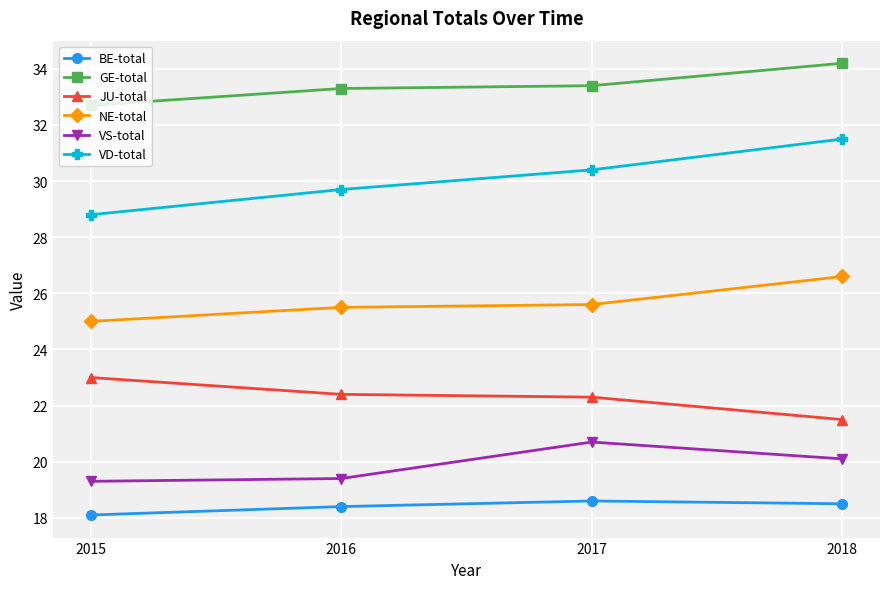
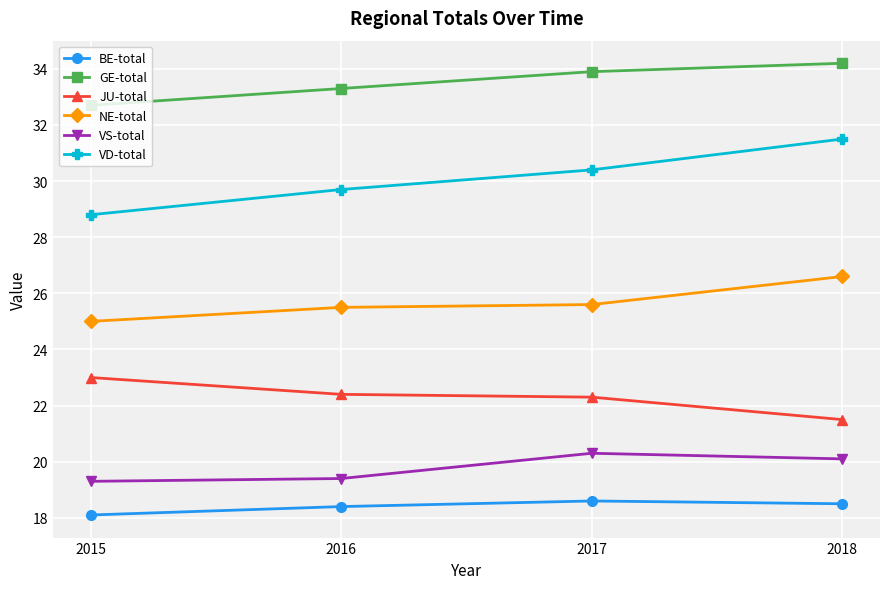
GE-total, 2017: 33.4 -> 33.9
VS-total, 2017: 20.7 -> 20.3
